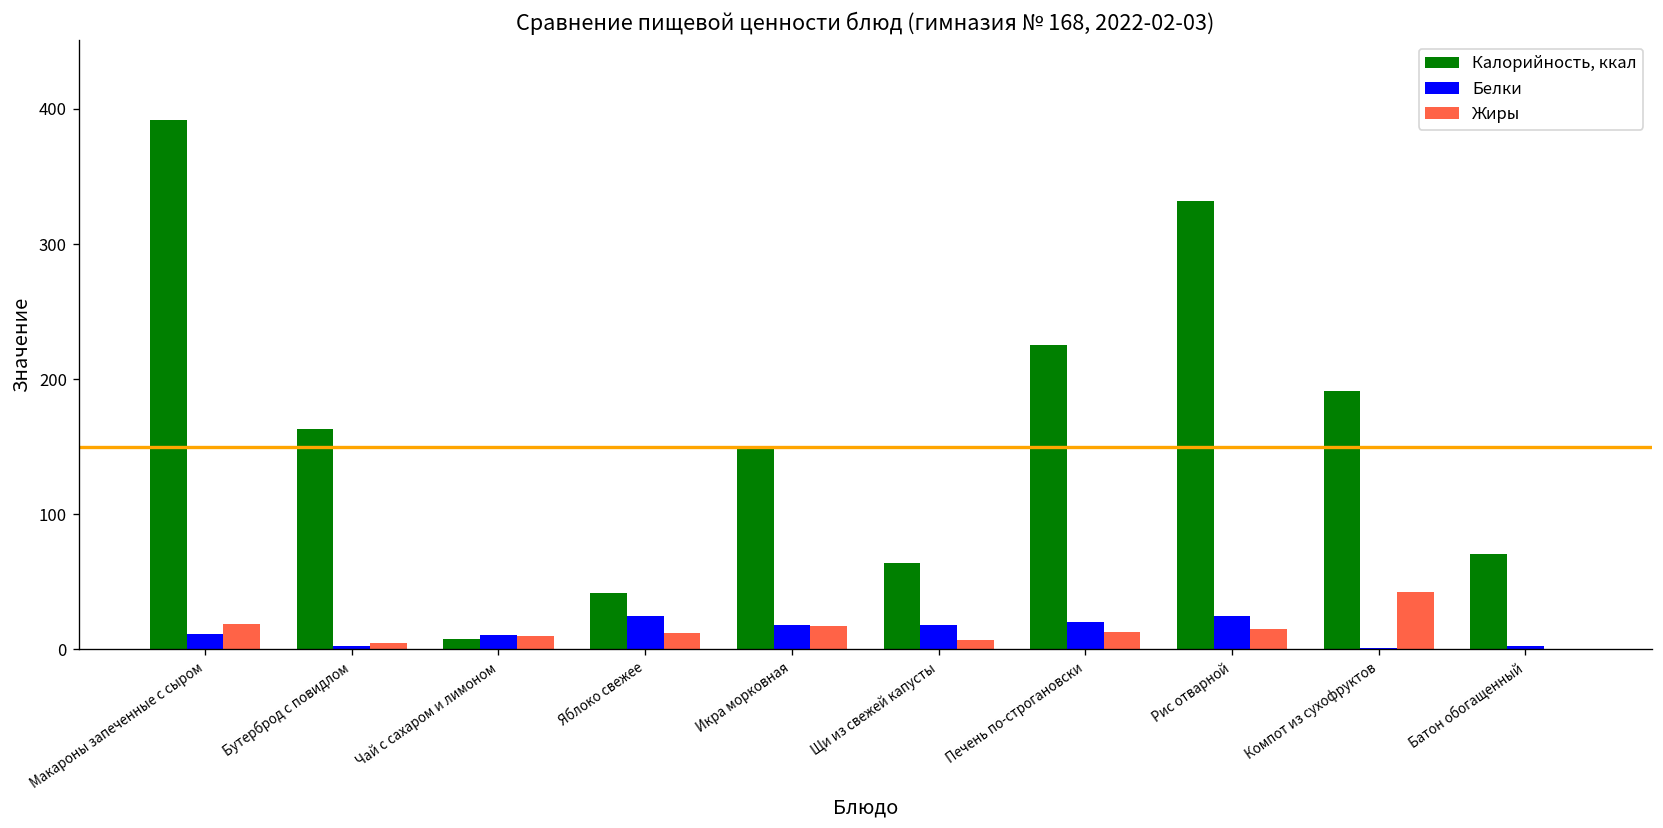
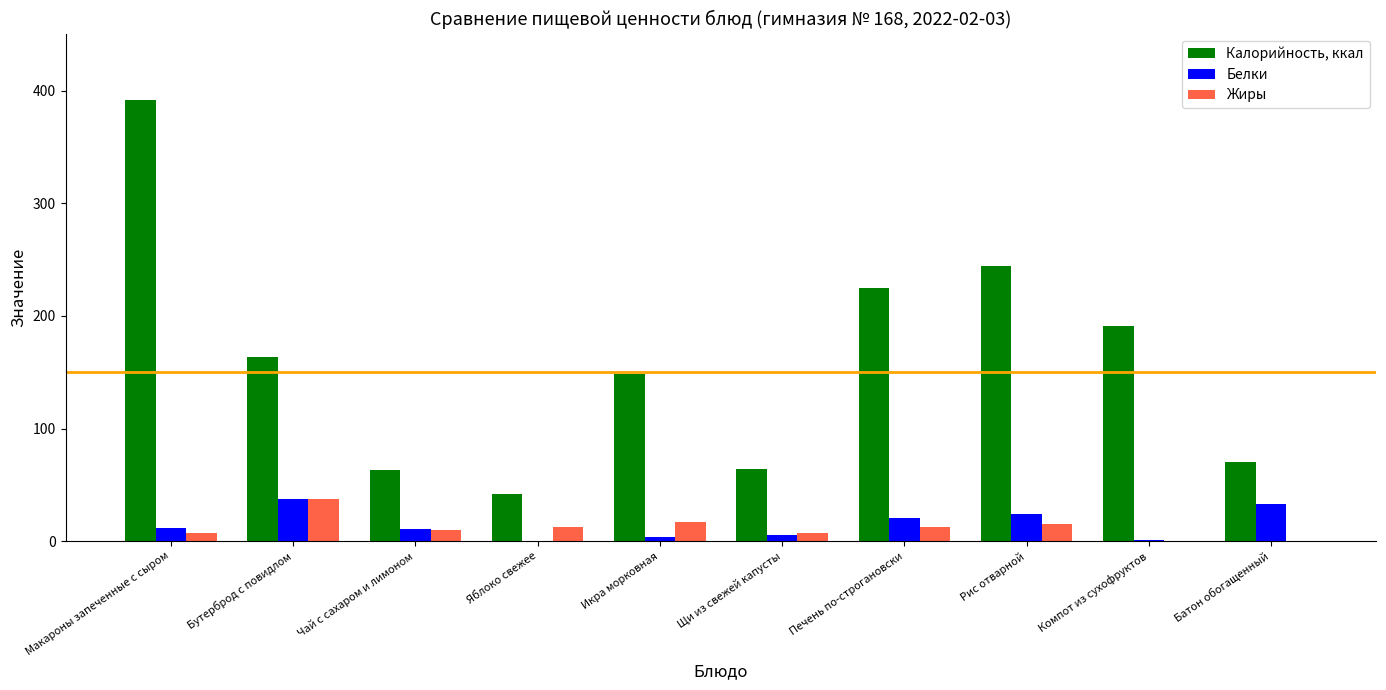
Жиры, Макароны запеченные с сыром: 19 -> 7
Белки, Бутерброд с повидлом: 3 -> 38
Жиры, Бутерброд с повидлом: 4 -> 37
Калорийность, ккал, Чай с сахаром и лимоном: 8 -> 63
Белки, Яблоко свежее: 25 -> 0
Белки, Икра морковная: 18 -> 4
Белки, Щи из свежей капусты: 18 -> 5
Калорийность, ккал, Рис отварной: 332 -> 244
Жиры, Компот из сухофруктов: 42 -> 0
Белки, Батон обогащенный: 2 -> 33
